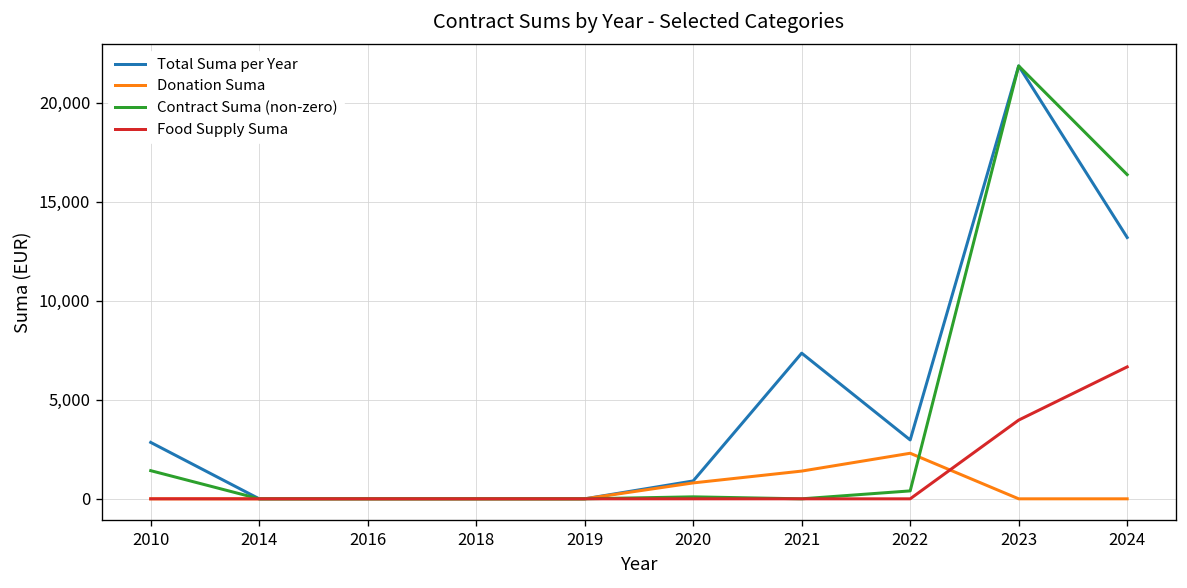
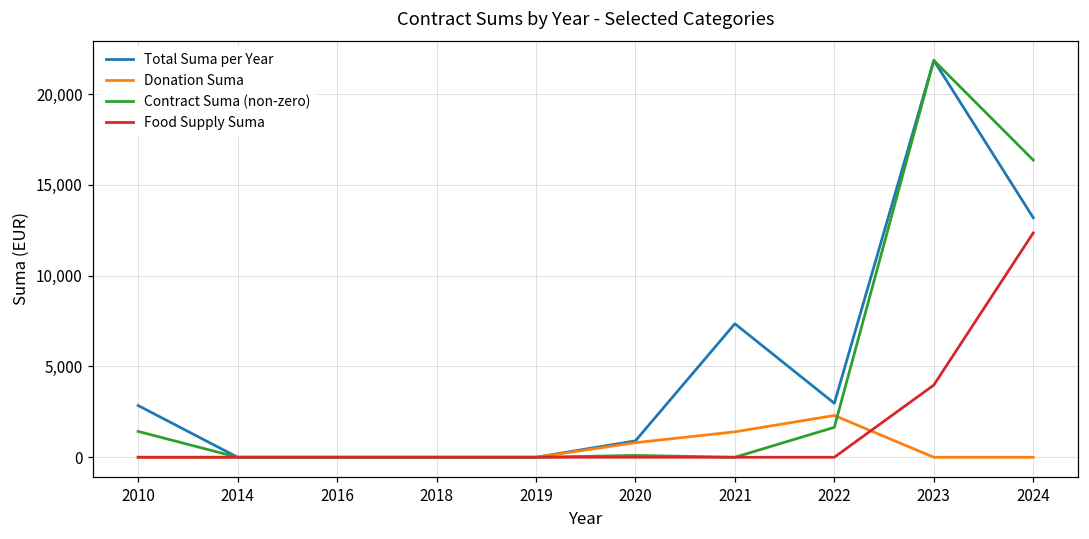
Contract Suma (non-zero), 2022: 400 -> 1,600
Food Supply Suma, 2024: 6,700 -> 12,400
